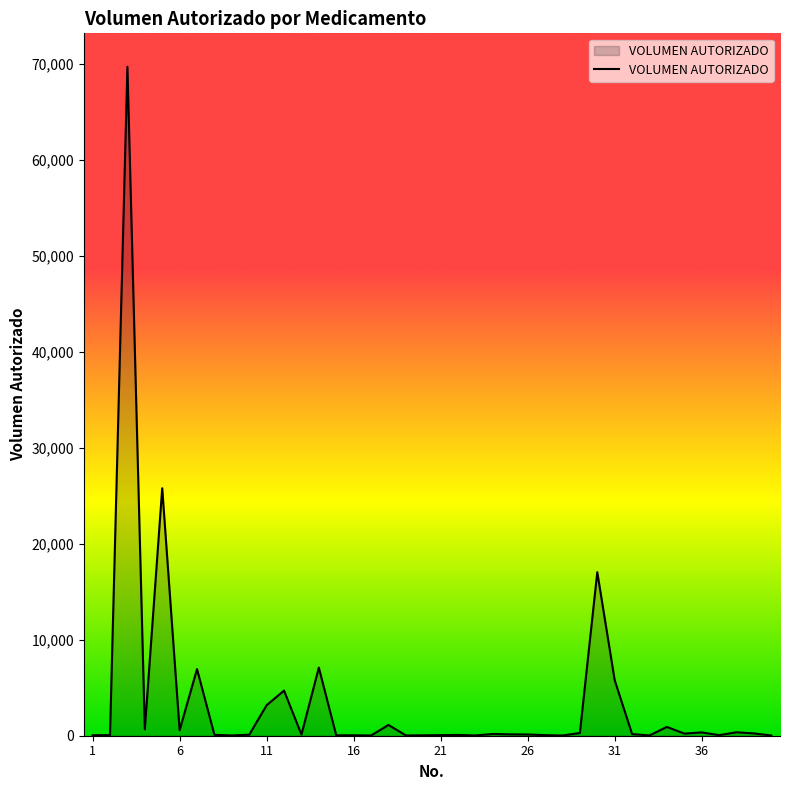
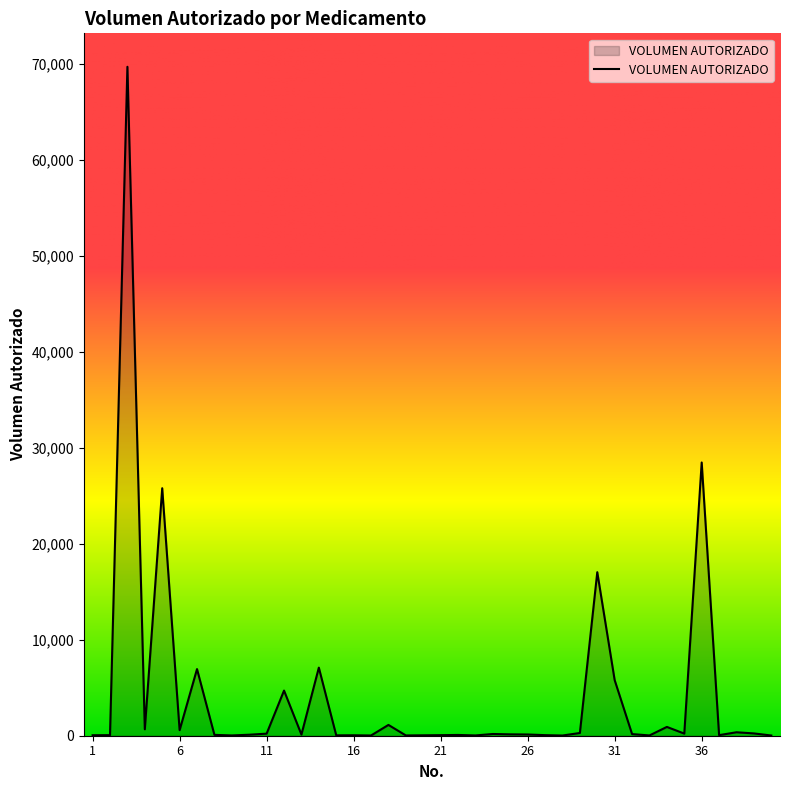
11: 3,000 -> 0
36: 0 -> 28,000
